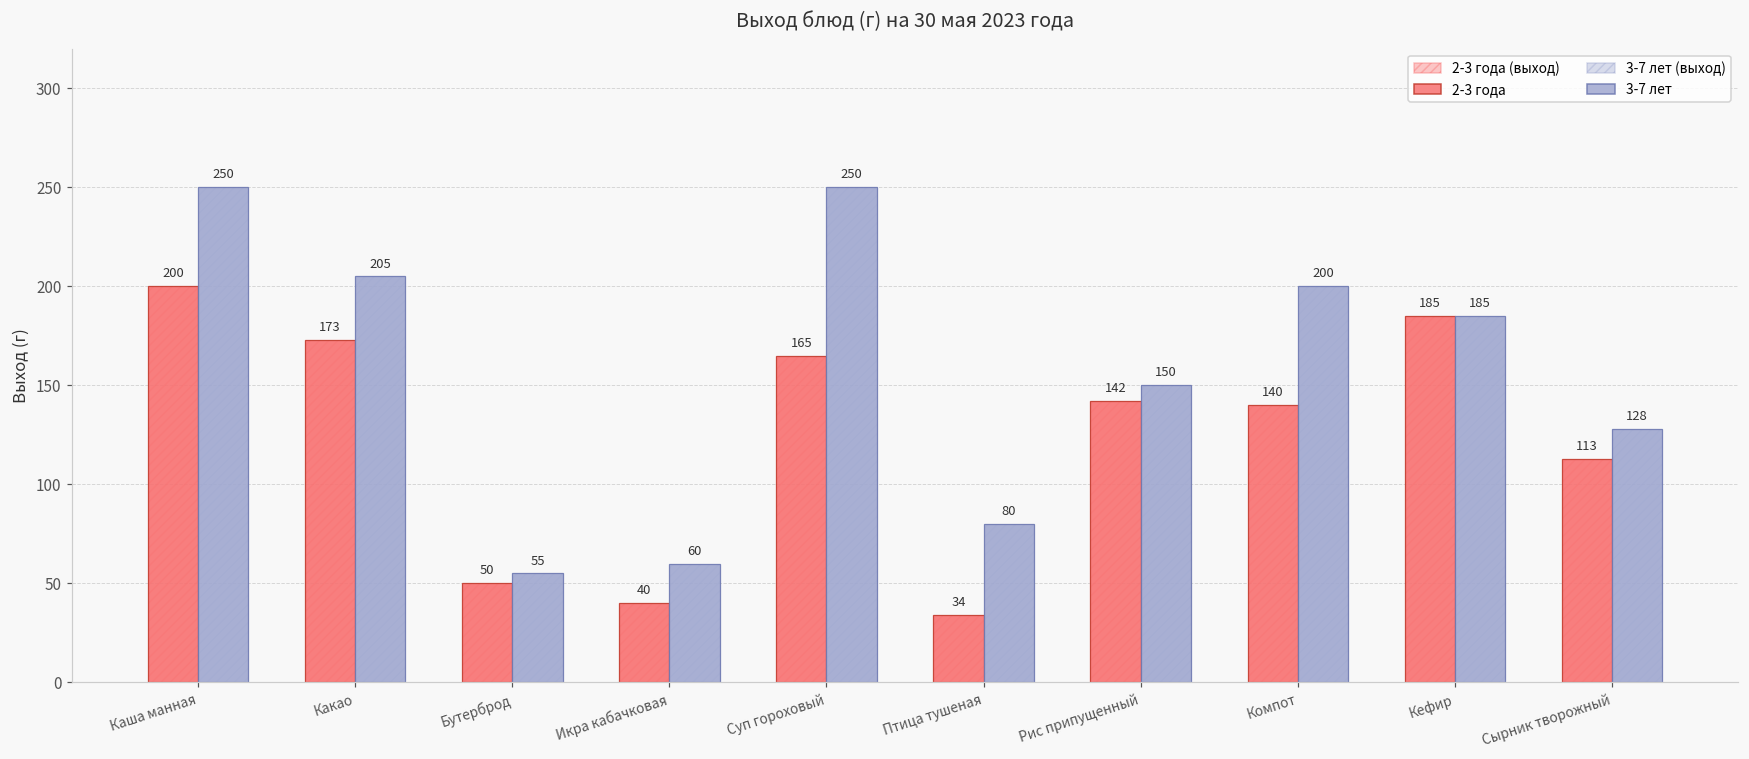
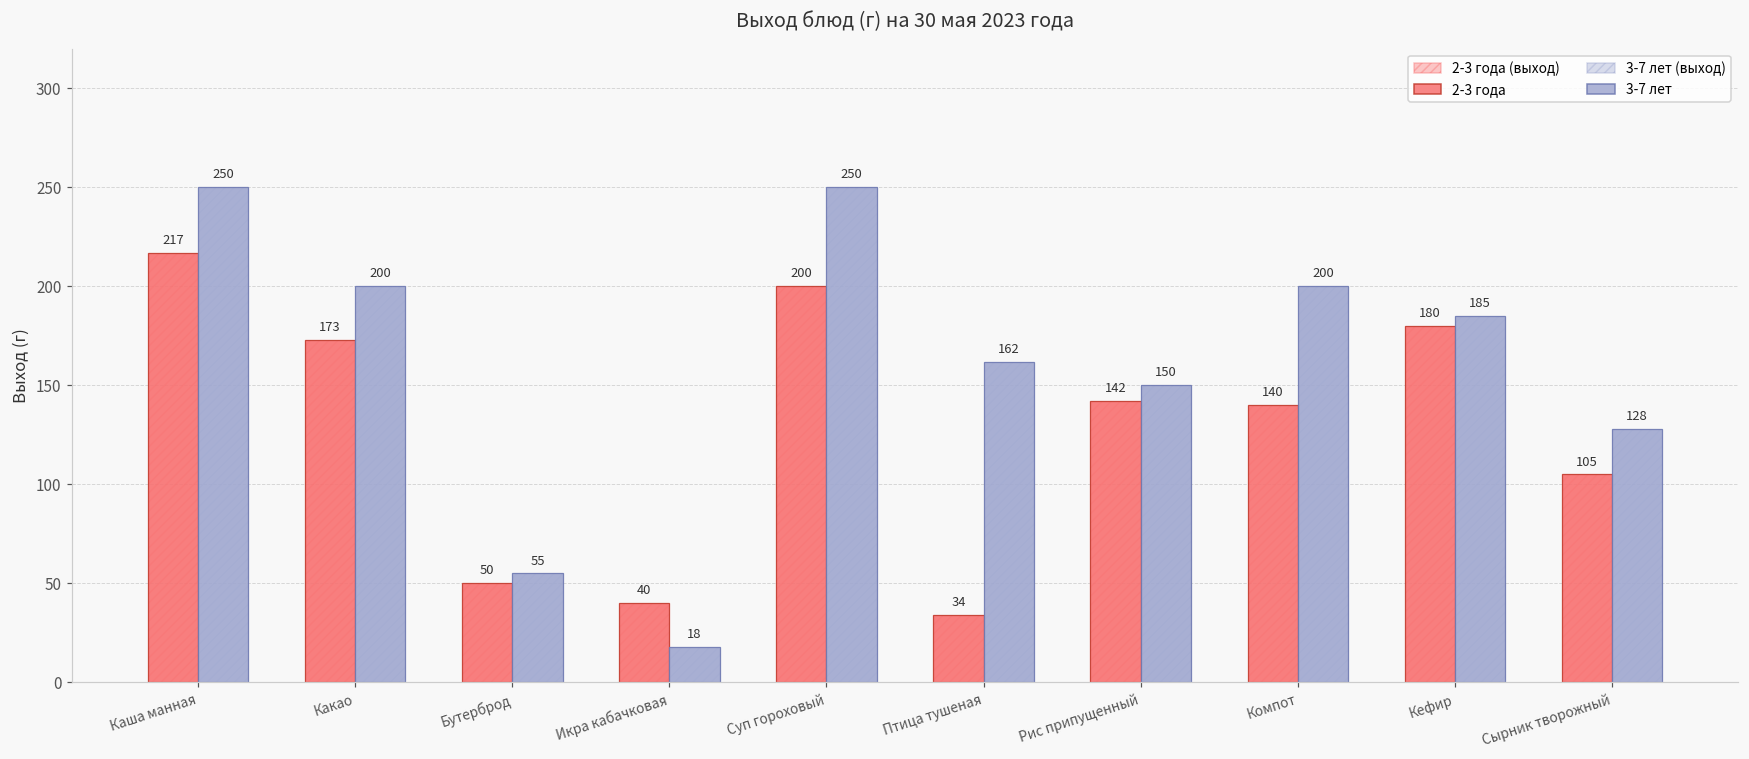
2-3 года, Каша манная: 200 -> 217
3-7 лет, Какао: 205 -> 200
3-7 лет, Икра кабачковая: 60 -> 18
2-3 года, Суп гороховый: 165 -> 200
3-7 лет, Птица тушеная: 80 -> 162
2-3 года, Кефир: 185 -> 180
2-3 года, Сырник творожный: 113 -> 105
